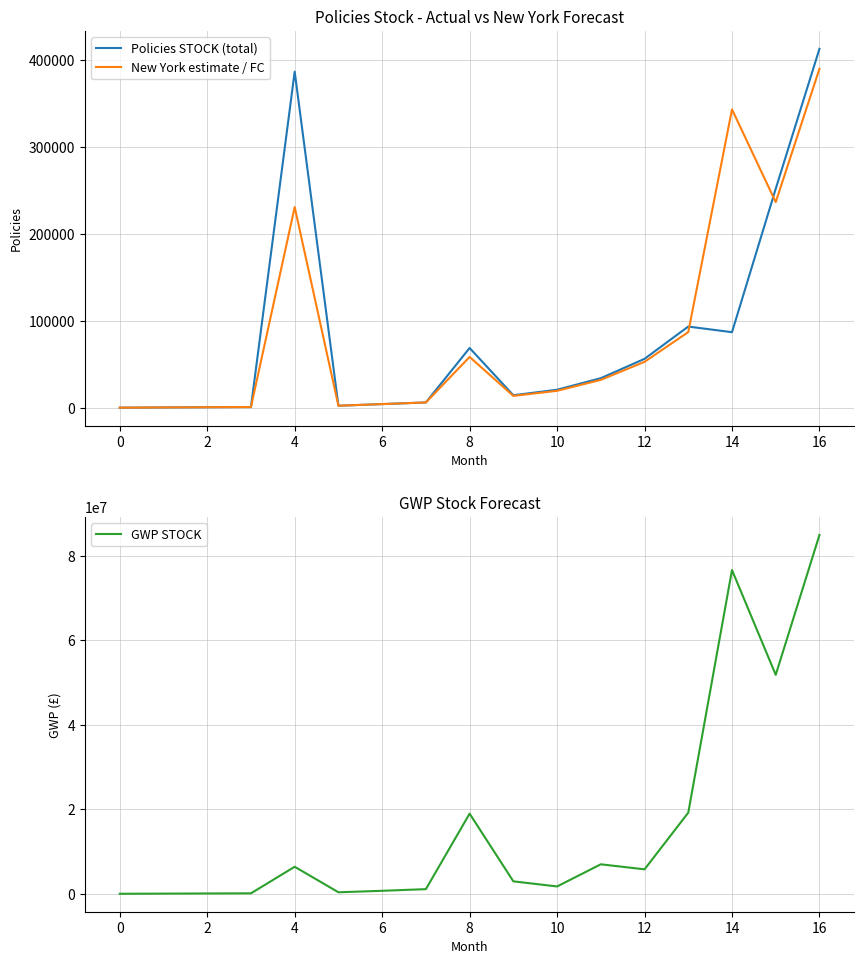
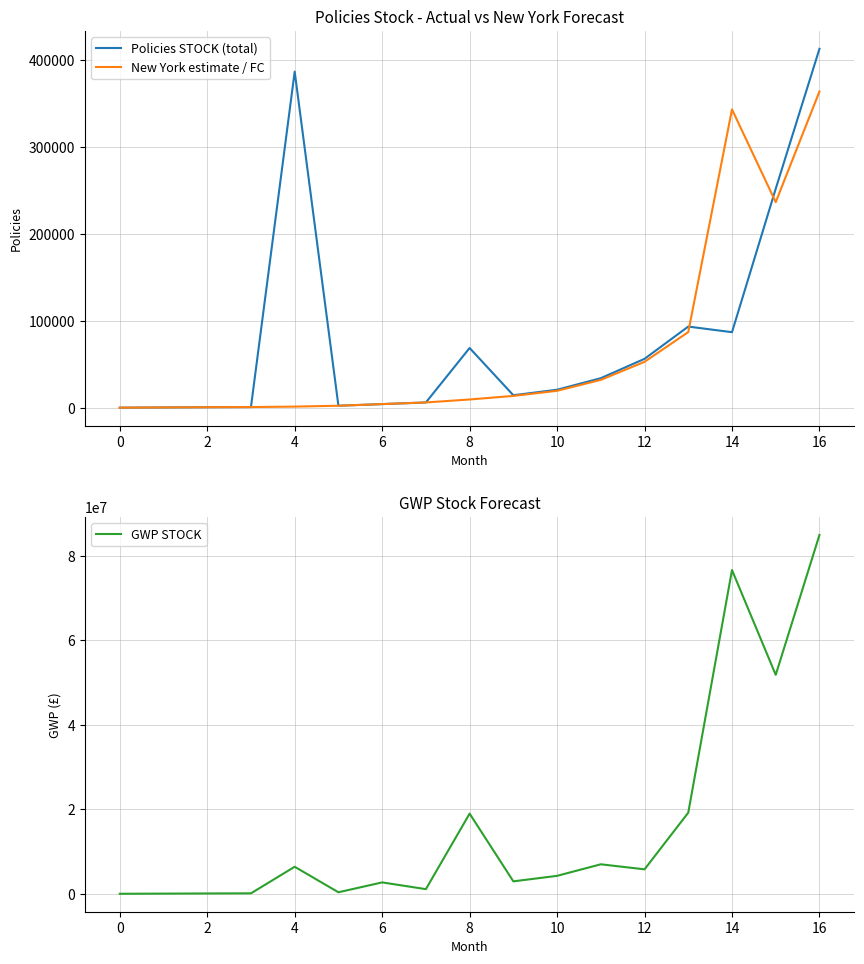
Policies Stock - Actual vs New York Forecast, New York estimate / FC, 4: 230000 -> 0
Policies Stock - Actual vs New York Forecast, New York estimate / FC, 8: 60000 -> 10000
Policies Stock - Actual vs New York Forecast, New York estimate / FC, 16: 390000 -> 360000
GWP Stock Forecast, 6: 1000000 -> 3000000
GWP Stock Forecast, 10: 2000000 -> 4000000
